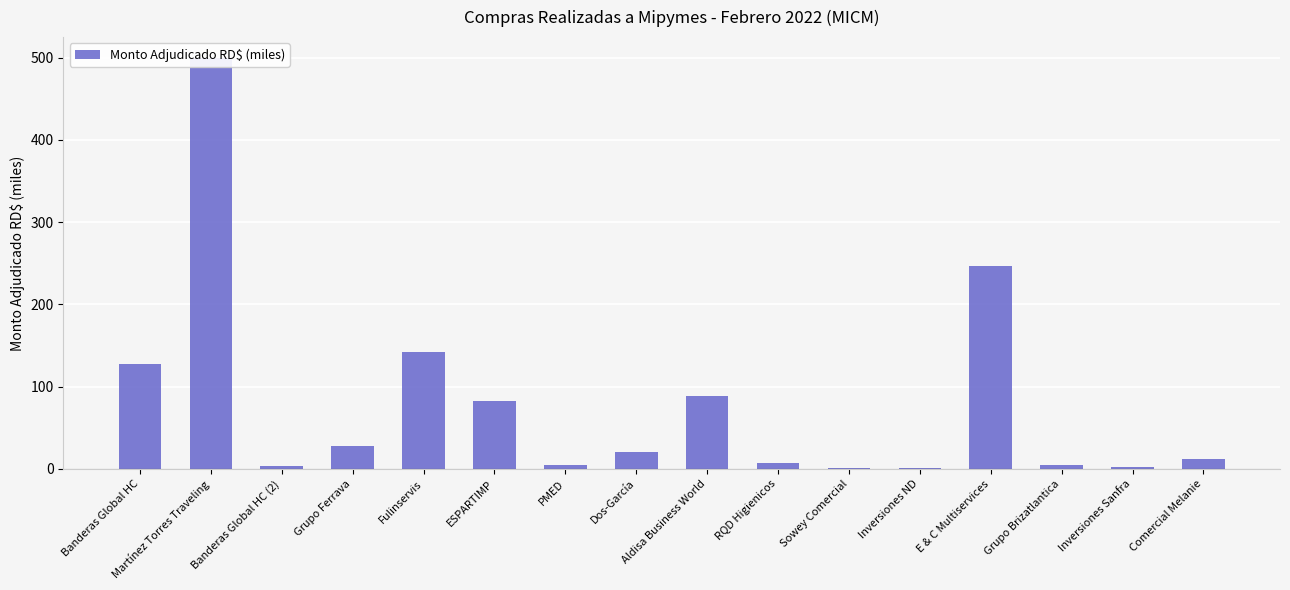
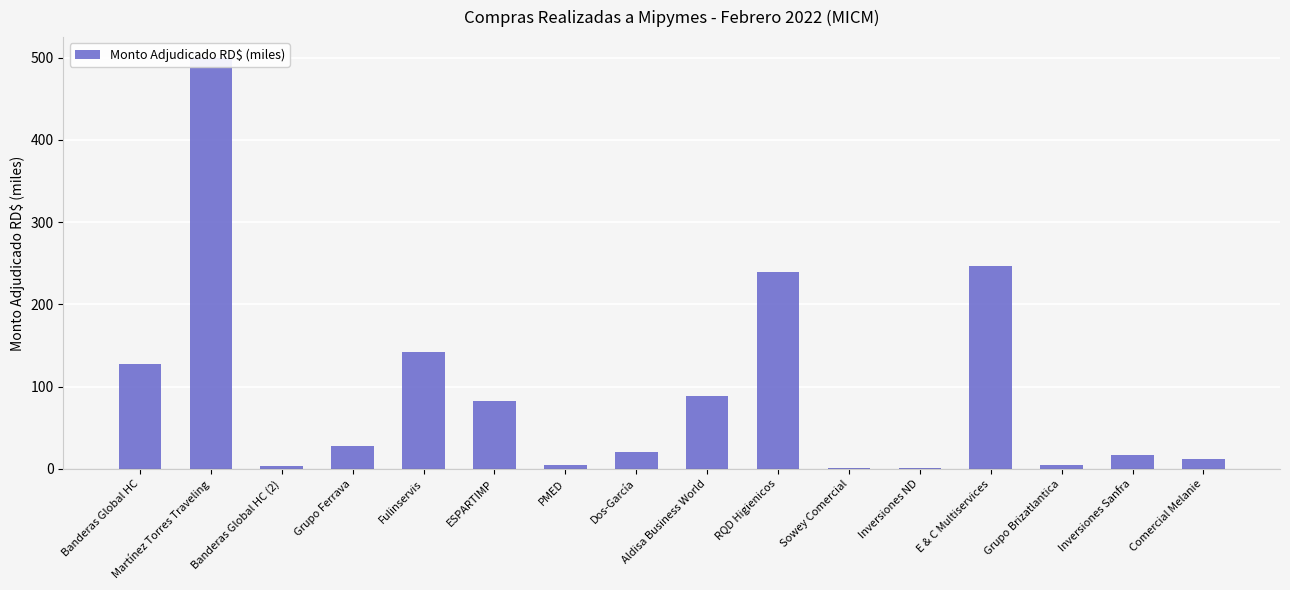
RQD Higienicos: 10 -> 240
Inversiones Sanfra: 0 -> 20
